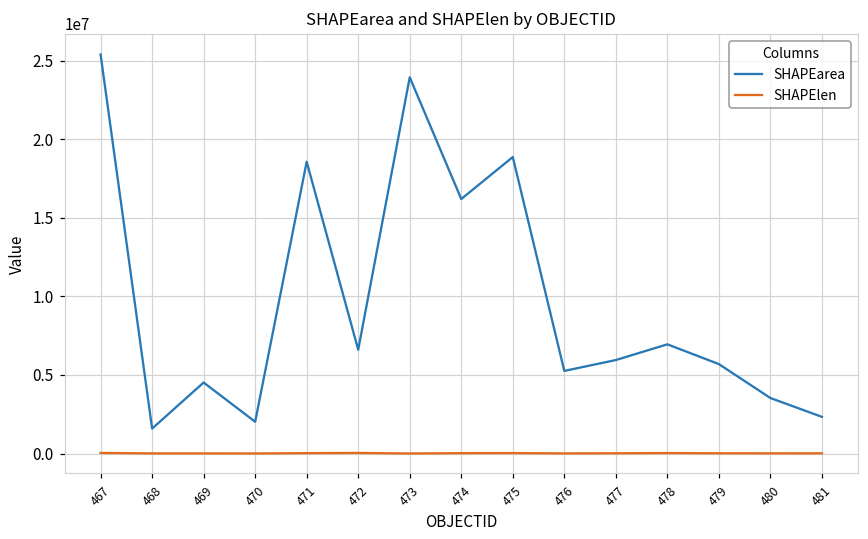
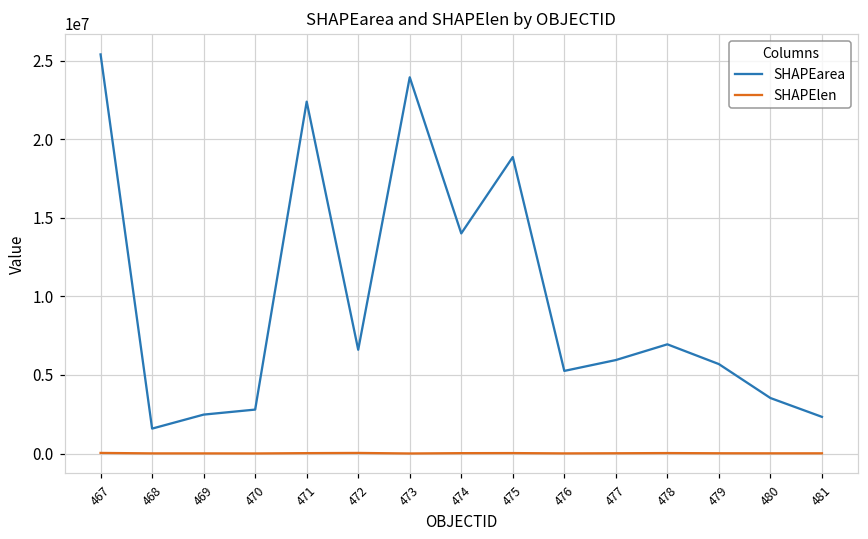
SHAPEarea, 469: 4500000 -> 2500000
SHAPEarea, 470: 2000000 -> 2800000
SHAPEarea, 471: 18600000 -> 22400000
SHAPEarea, 474: 16200000 -> 14000000
